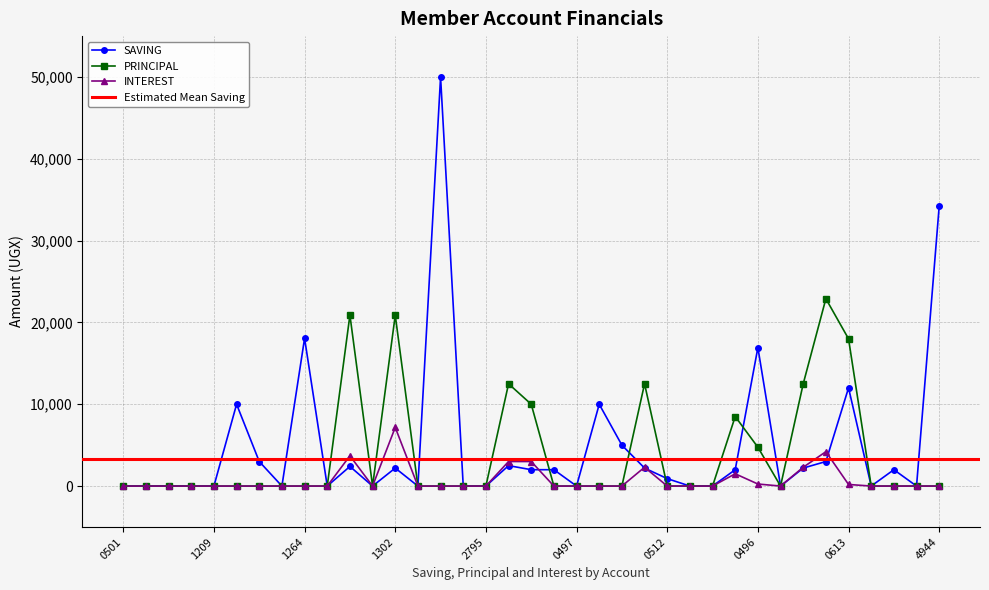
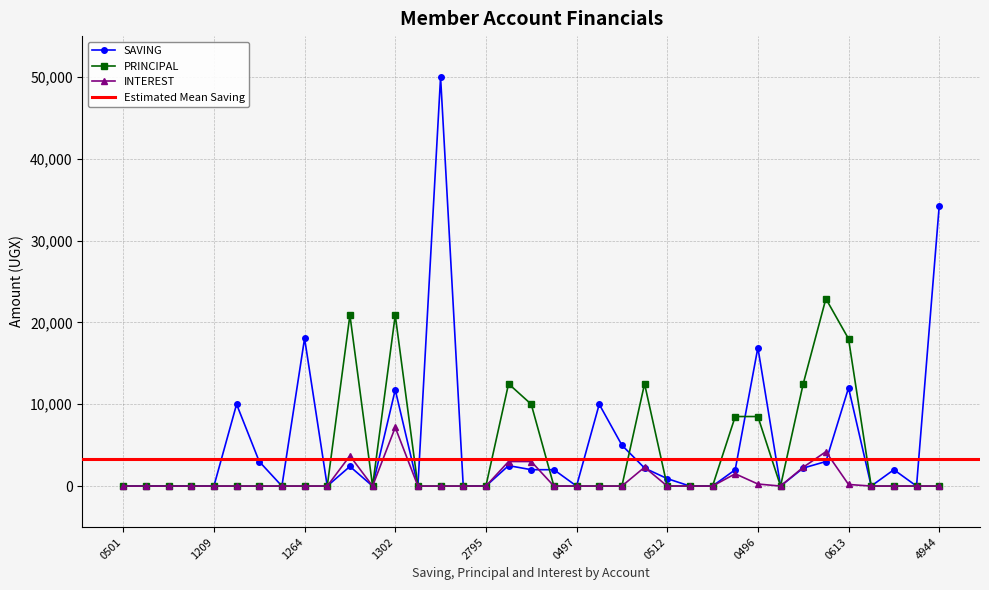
SAVING, 1302: 2,000 -> 12,000
PRINCIPAL, 0496: 5,000 -> 9,000
